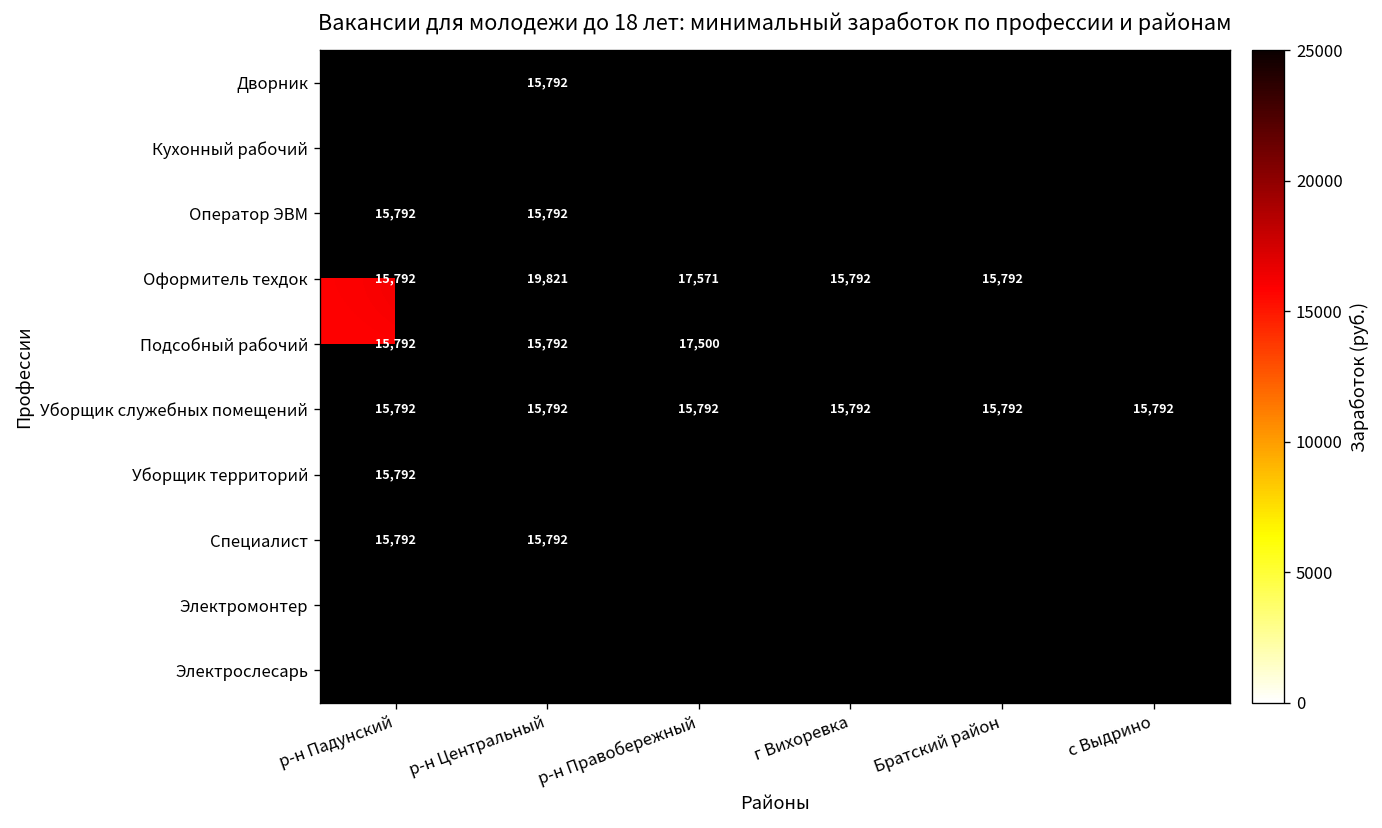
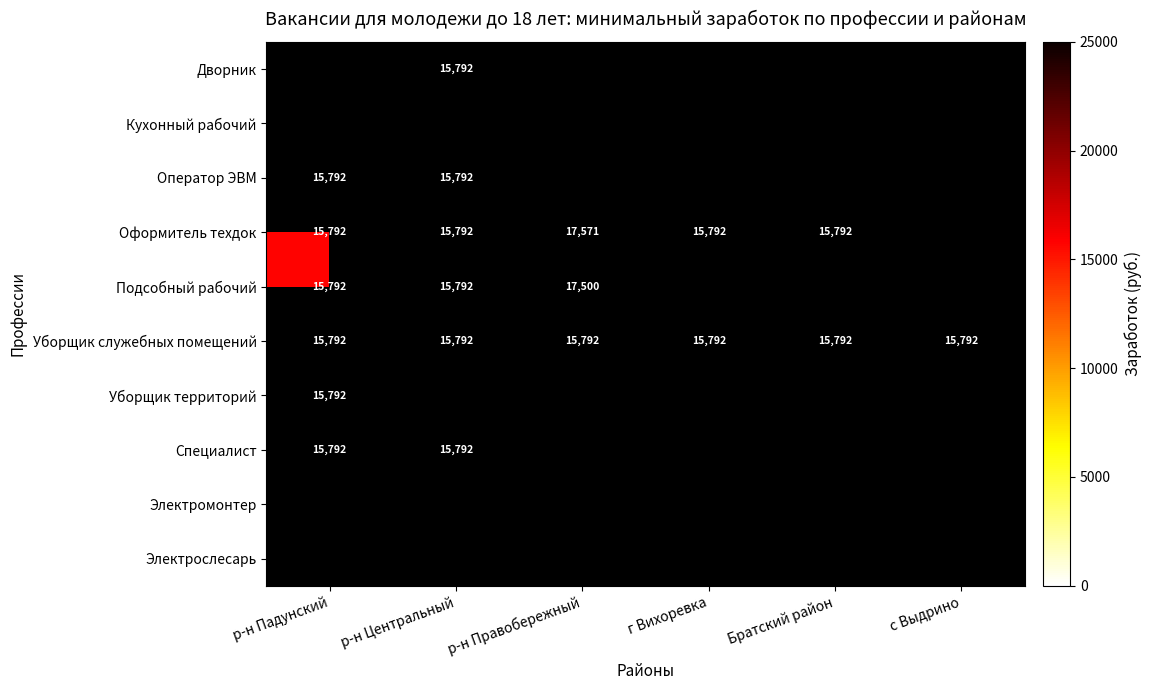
Оформитель техдок, р-н Центральный: 19,821 -> 15,792
